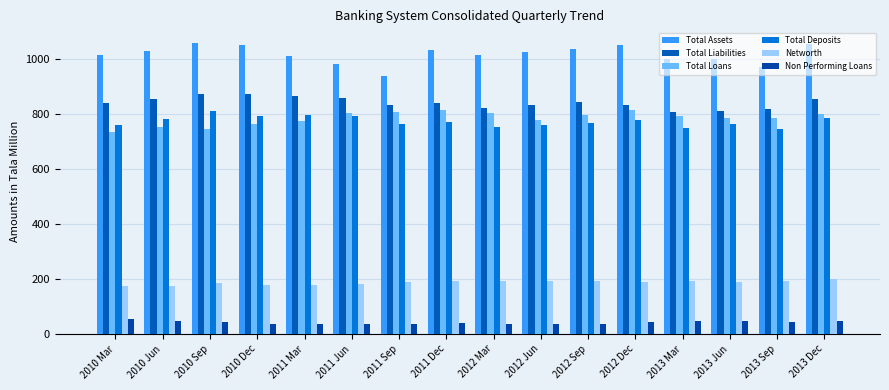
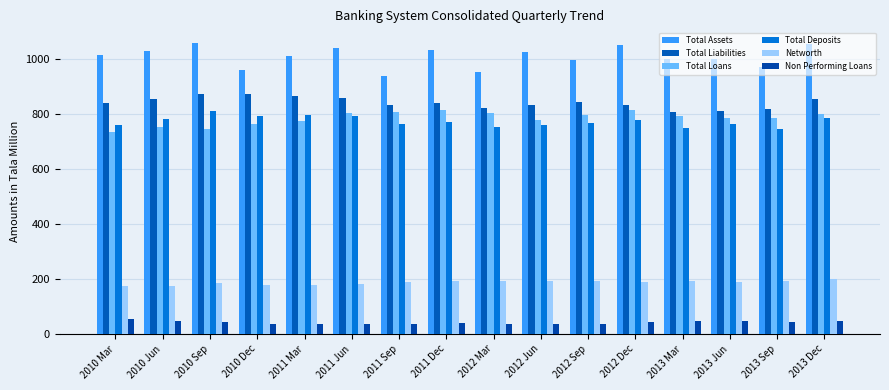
Total Assets, 2010 Dec: 1050 -> 960
Total Assets, 2011 Jun: 980 -> 1040
Total Assets, 2012 Mar: 1010 -> 950
Total Assets, 2012 Sep: 1030 -> 1000
